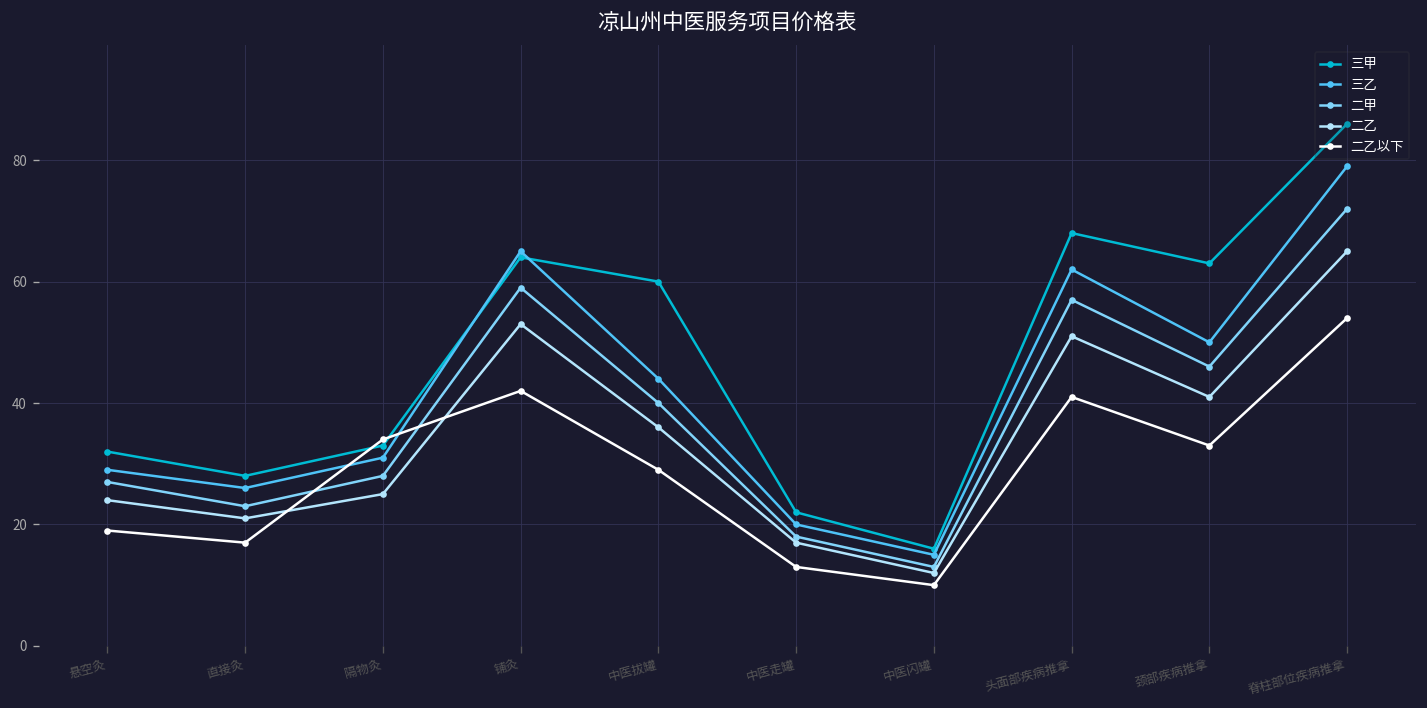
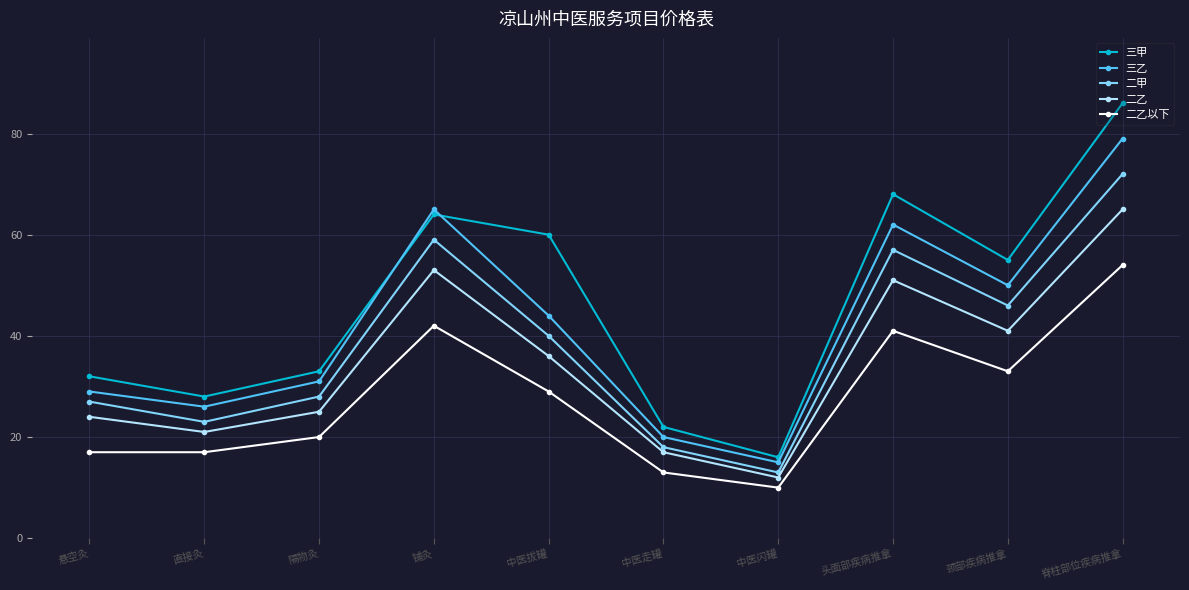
二乙以下, 悬空灸: 19 -> 17
二乙以下, 隔物灸: 34 -> 20
三甲, 颈部疾病推拿: 63 -> 55
